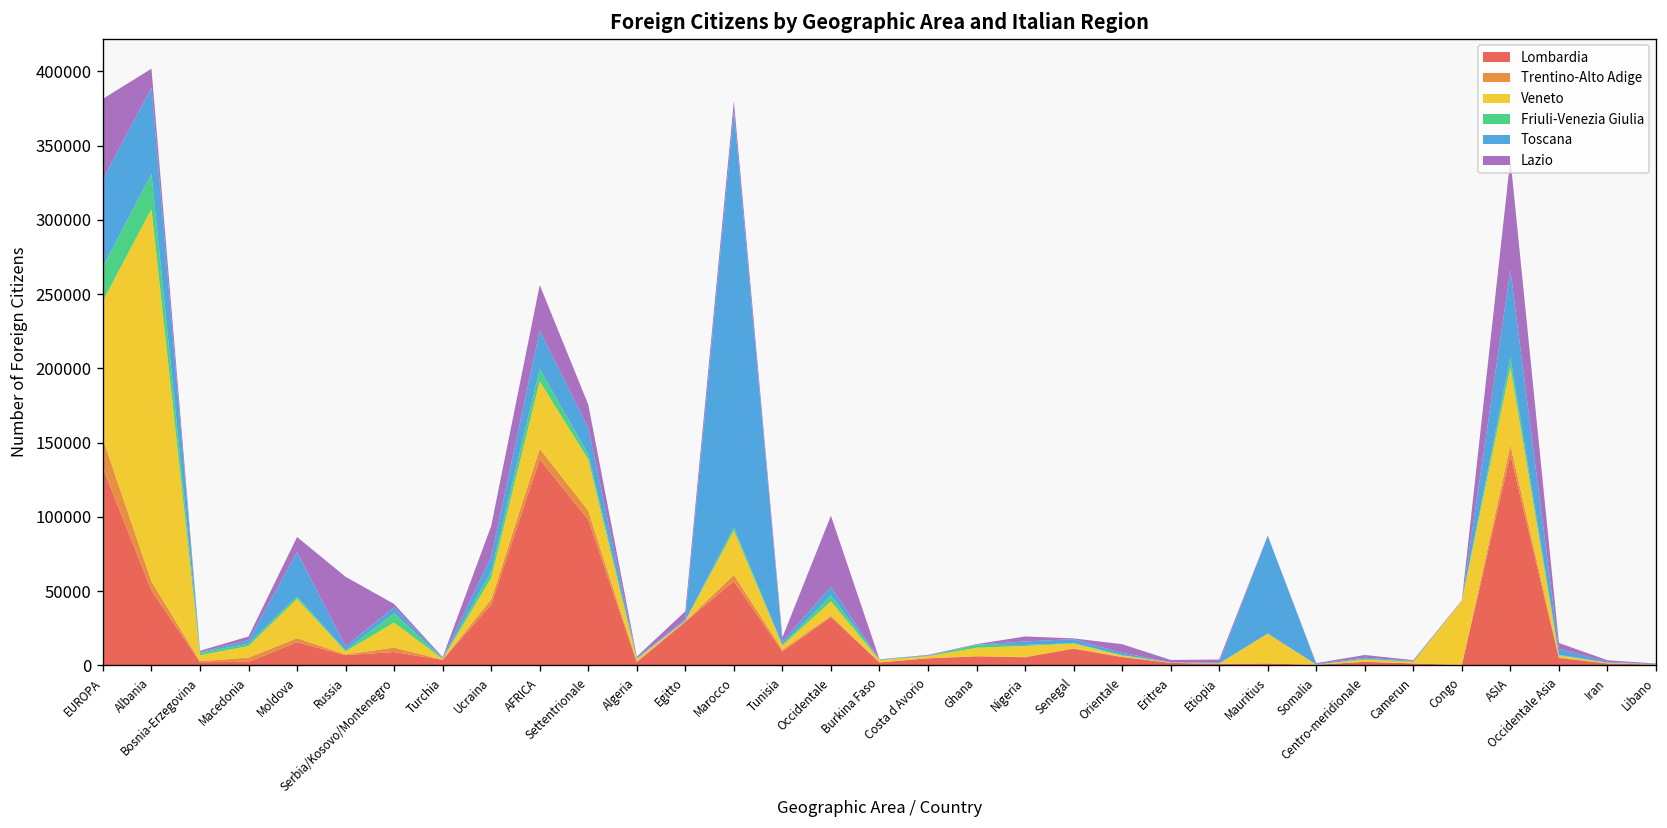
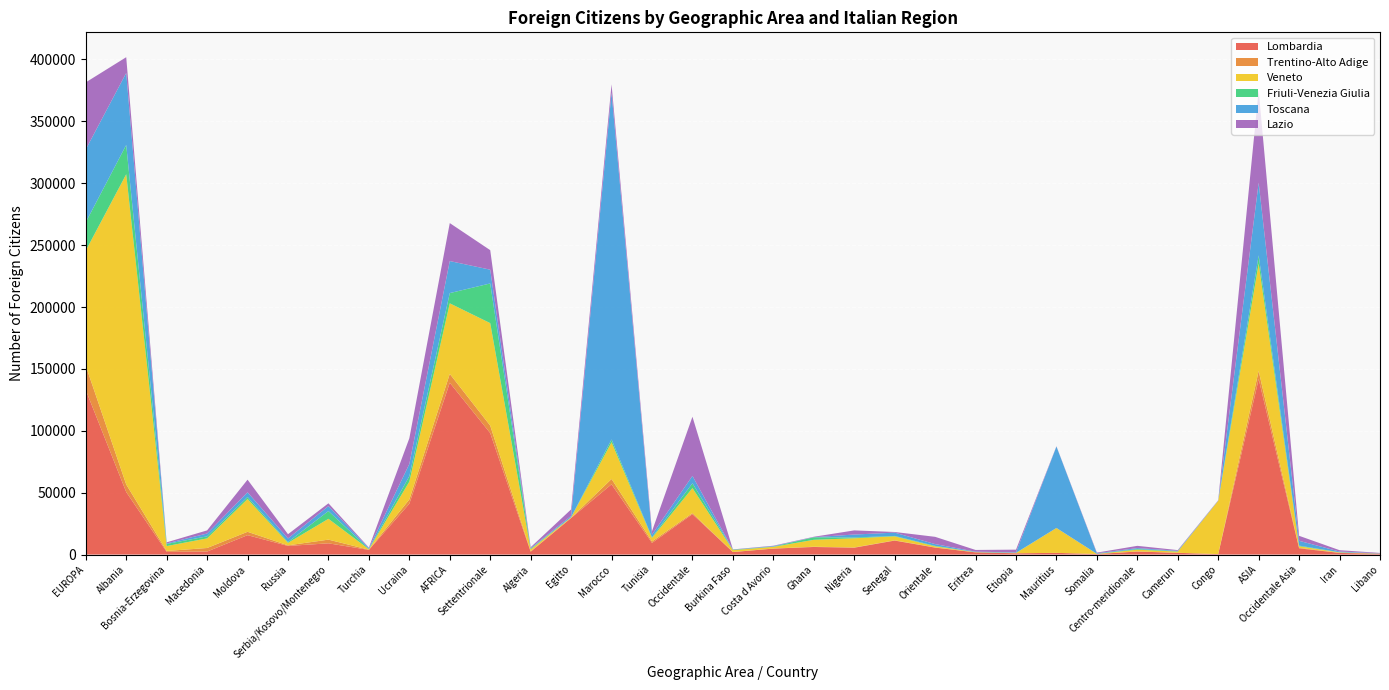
Toscana, Moldova: 30000 -> 4000
Lazio, Russia: 47000 -> 3000
Veneto, AFRICA: 45000 -> 57000
Veneto, Settentrionale: 34000 -> 83000
Friuli-Venezia Giulia, Settentrionale: 3000 -> 32000
Toscana, Settentrionale: 18000 -> 11000
Veneto, Occidentale: 10000 -> 20000
Veneto, ASIA: 52000 -> 87000
